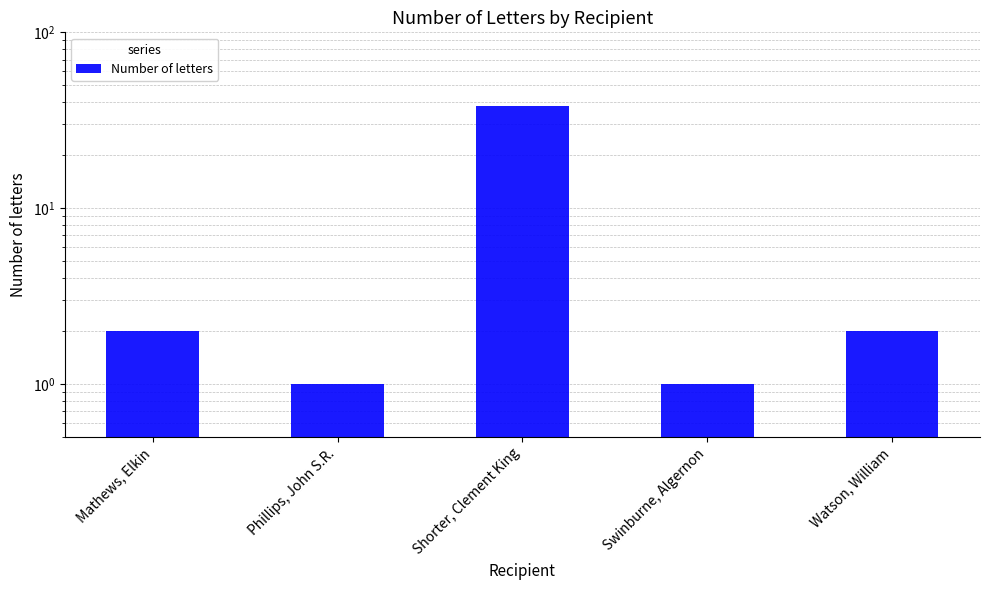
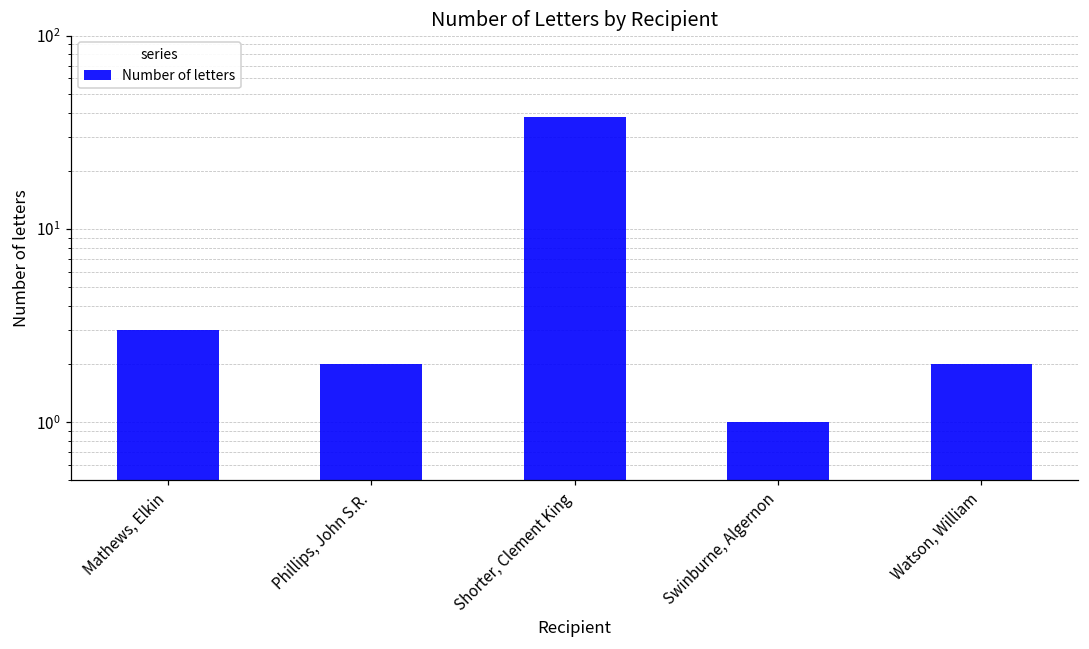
Mathews, Elkin: 2 -> 3
Phillips, John S.R.: 1 -> 2
